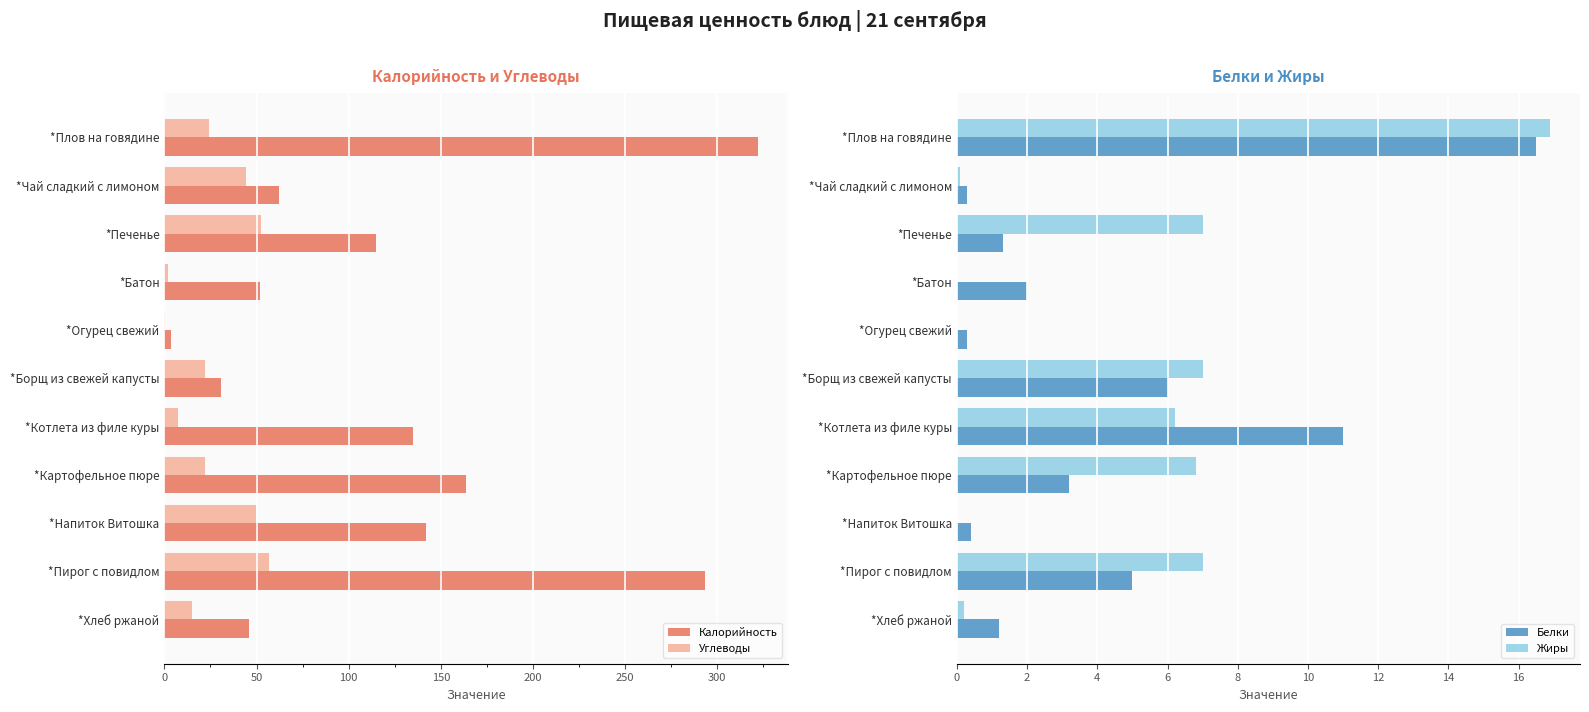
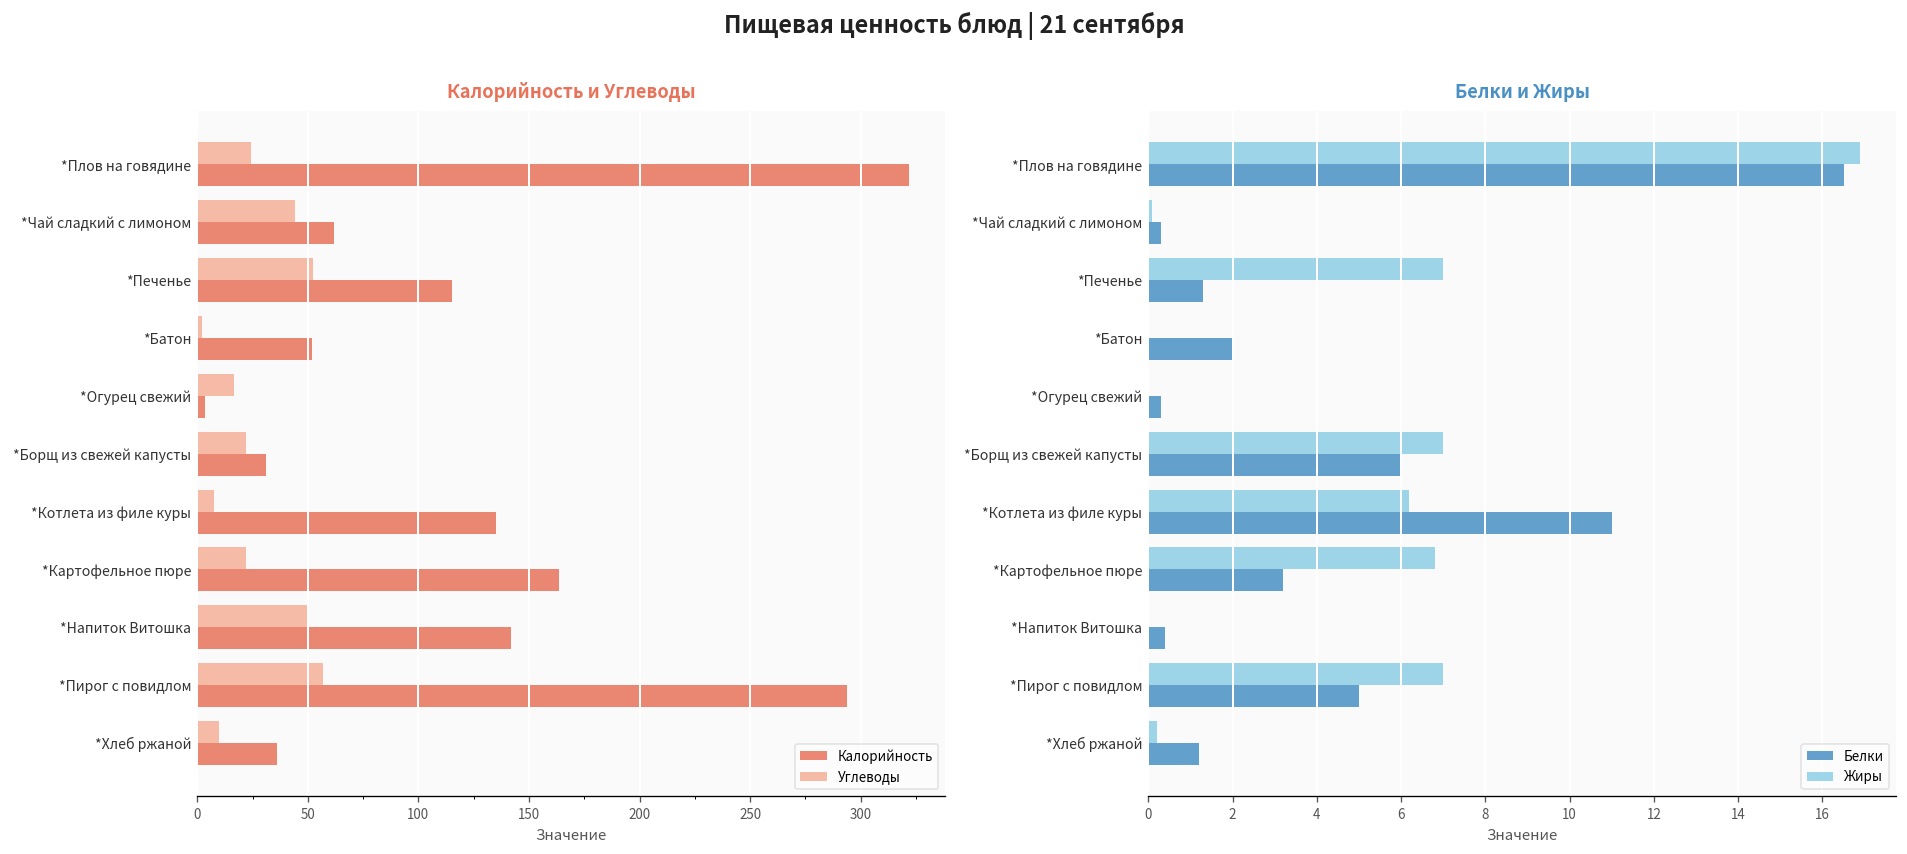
Калорийность и Углеводы, Углеводы, *Огурец свежий: 1 -> 17
Калорийность и Углеводы, Углеводы, *Хлеб ржаной: 15 -> 10
Калорийность и Углеводы, Калорийность, *Хлеб ржаной: 46 -> 36
